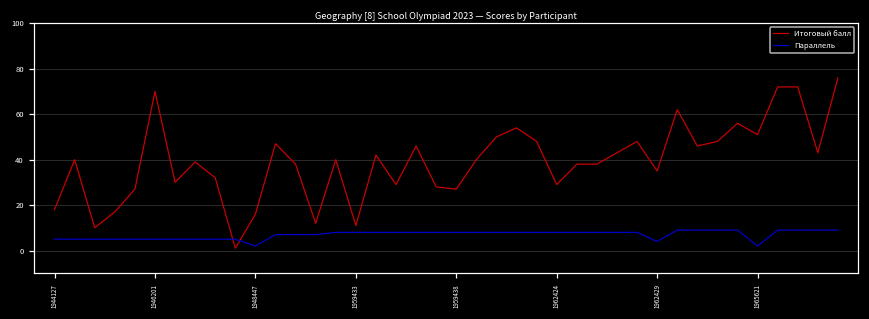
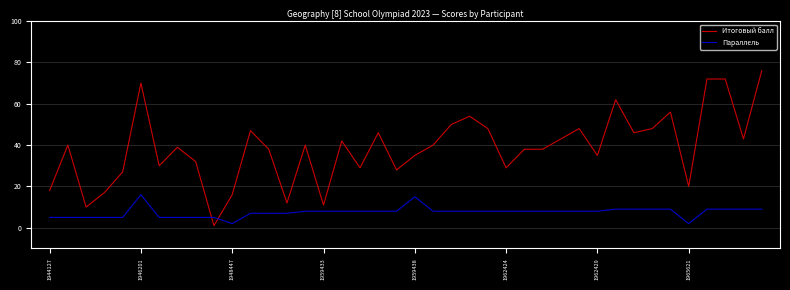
Параллель, 1946201: 5 -> 16
Итоговый балл, 1959438: 27 -> 35
Параллель, 1959438: 8 -> 15
Параллель, 1962429: 4 -> 8
Итоговый балл, 1965621: 51 -> 20
